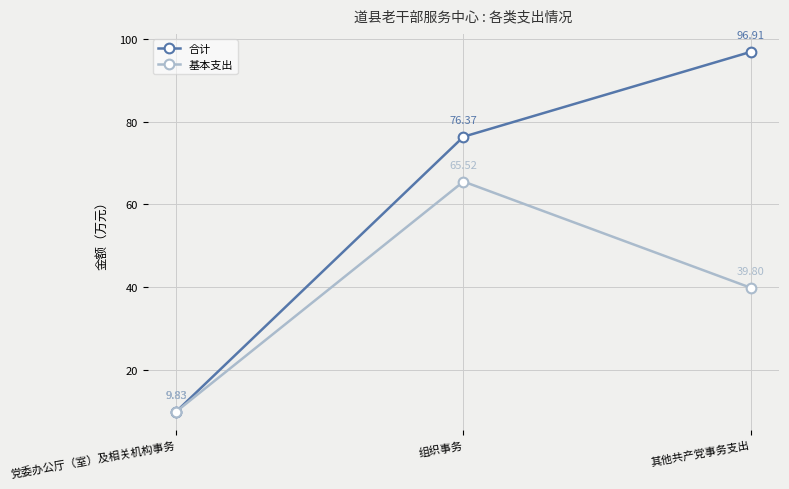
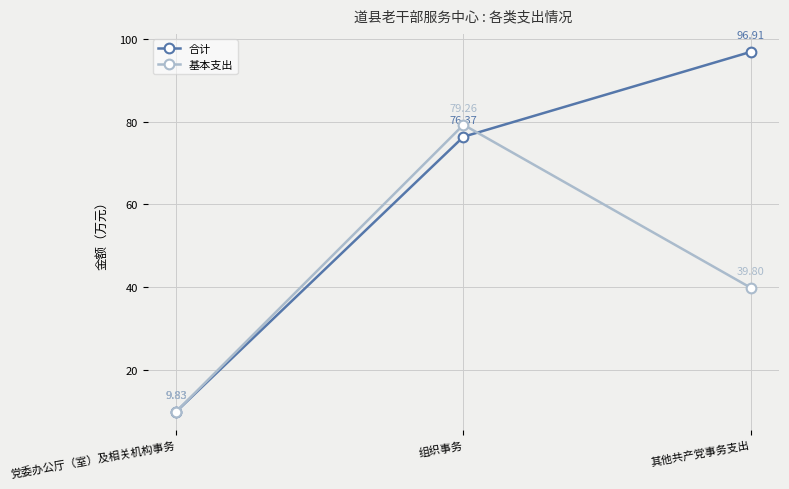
基本支出, 组织事务: 65.52 -> 79.26
